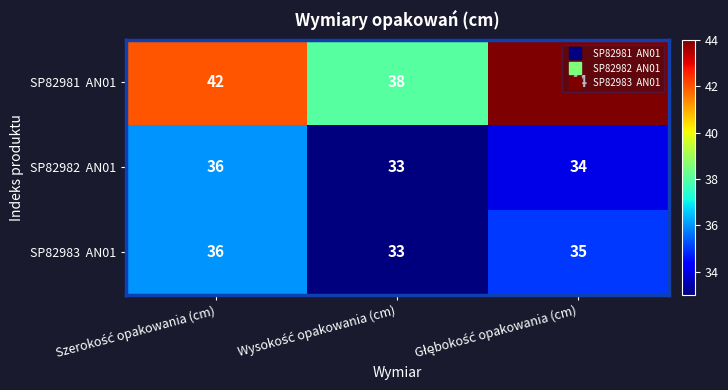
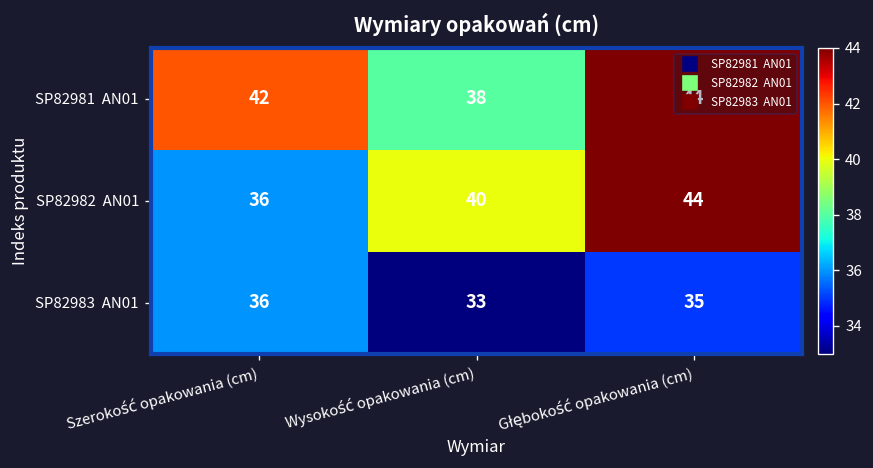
SP82982 AN01, Wysokość opakowania (cm): 33 -> 40
SP82982 AN01, Głębokość opakowania (cm): 34 -> 44
